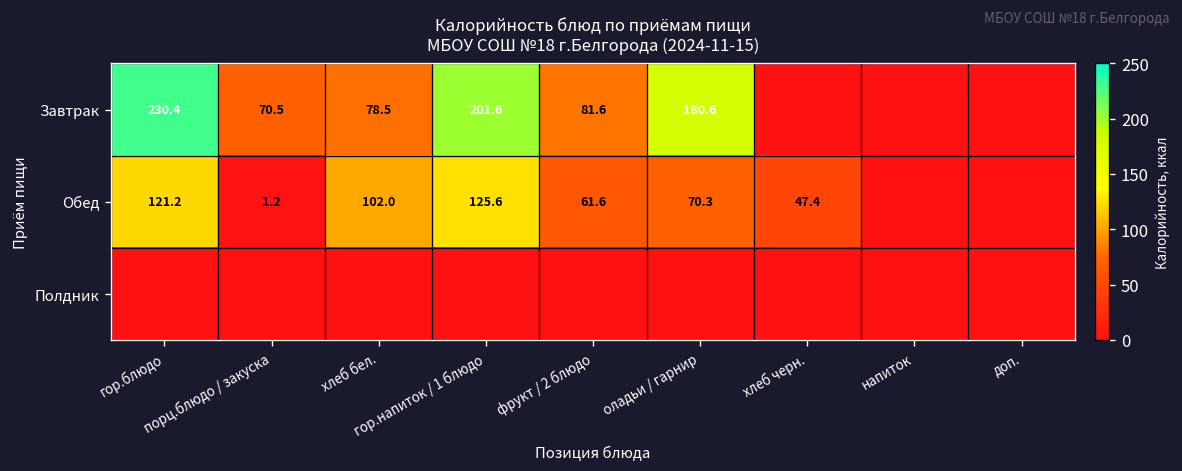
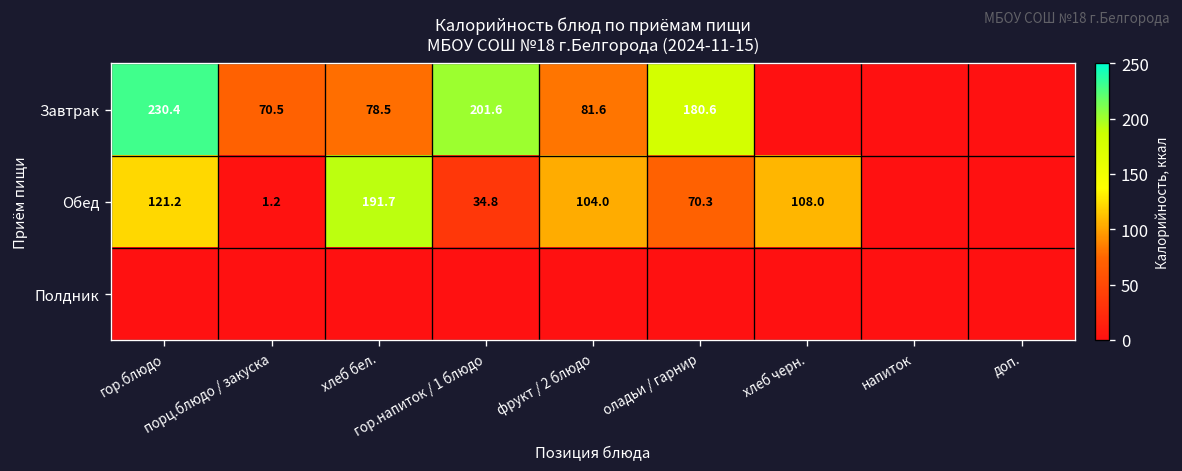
Обед, хлеб бел.: 102.0 -> 191.7
Обед, гор.напиток / 1 блюдо: 125.6 -> 34.8
Обед, фрукт / 2 блюдо: 61.6 -> 104.0
Обед, хлеб черн.: 47.4 -> 108.0
